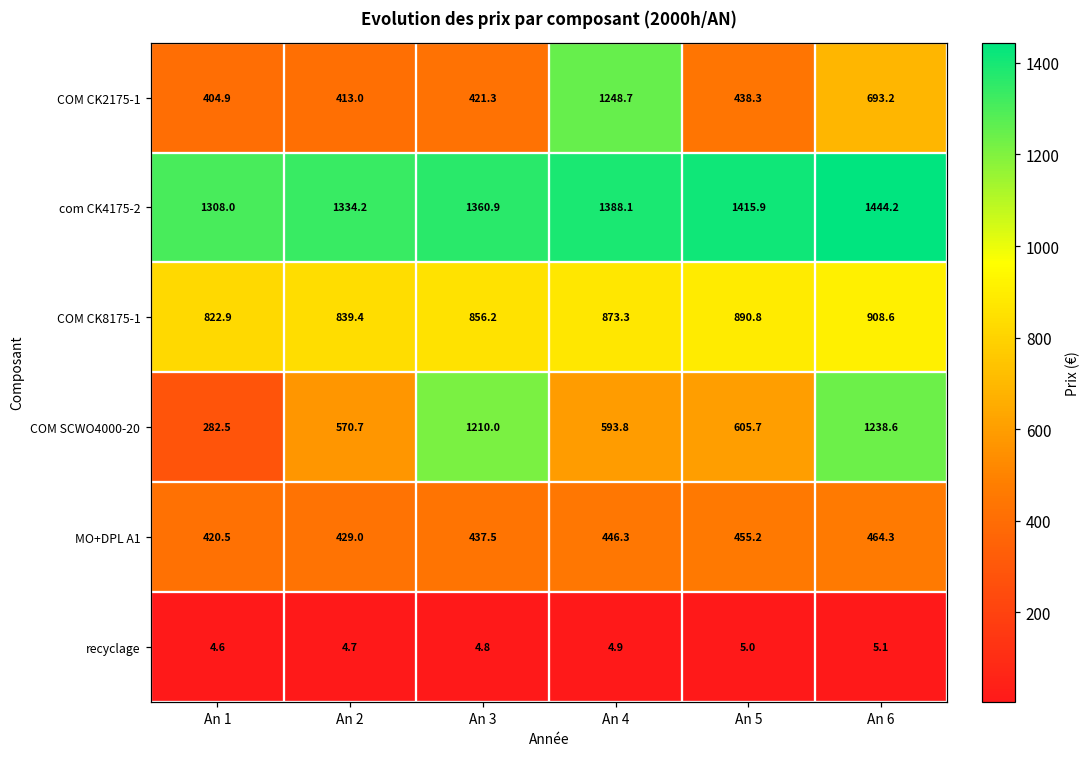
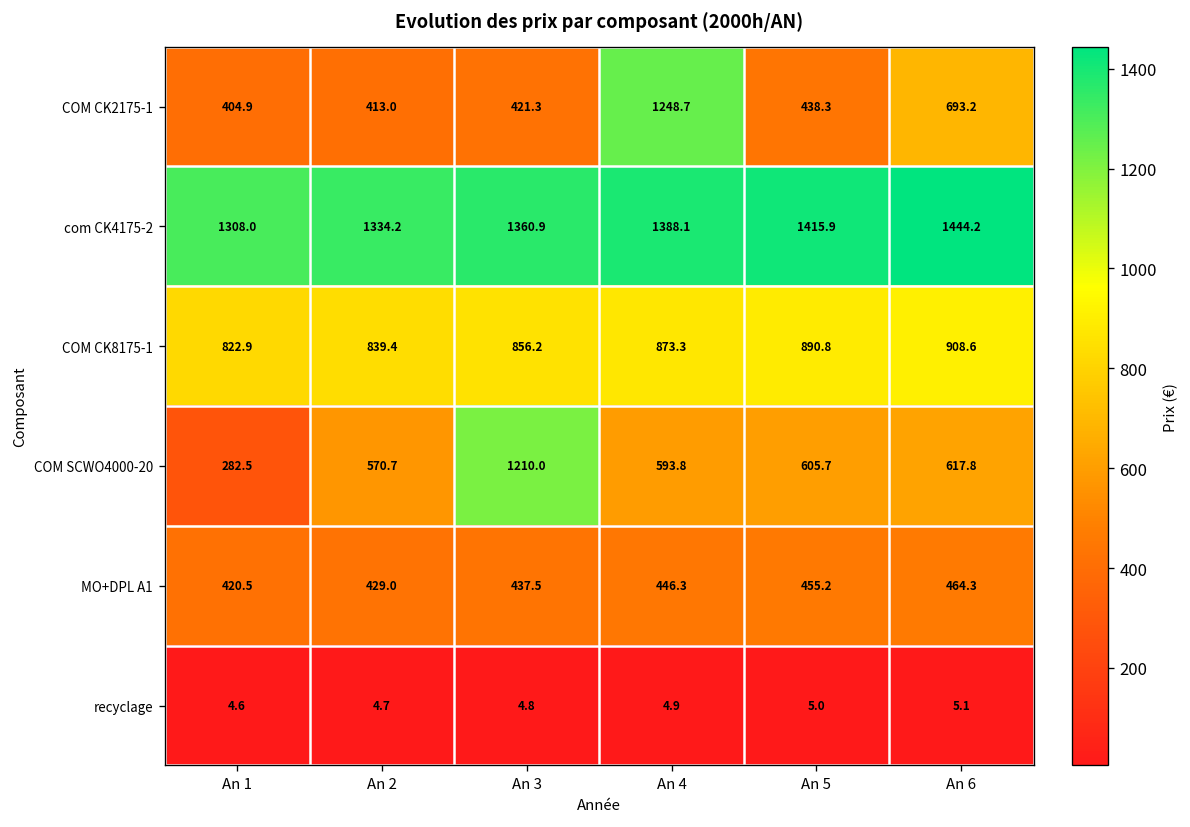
COM SCWO4000-20, An 6: 1238.6 -> 617.8
